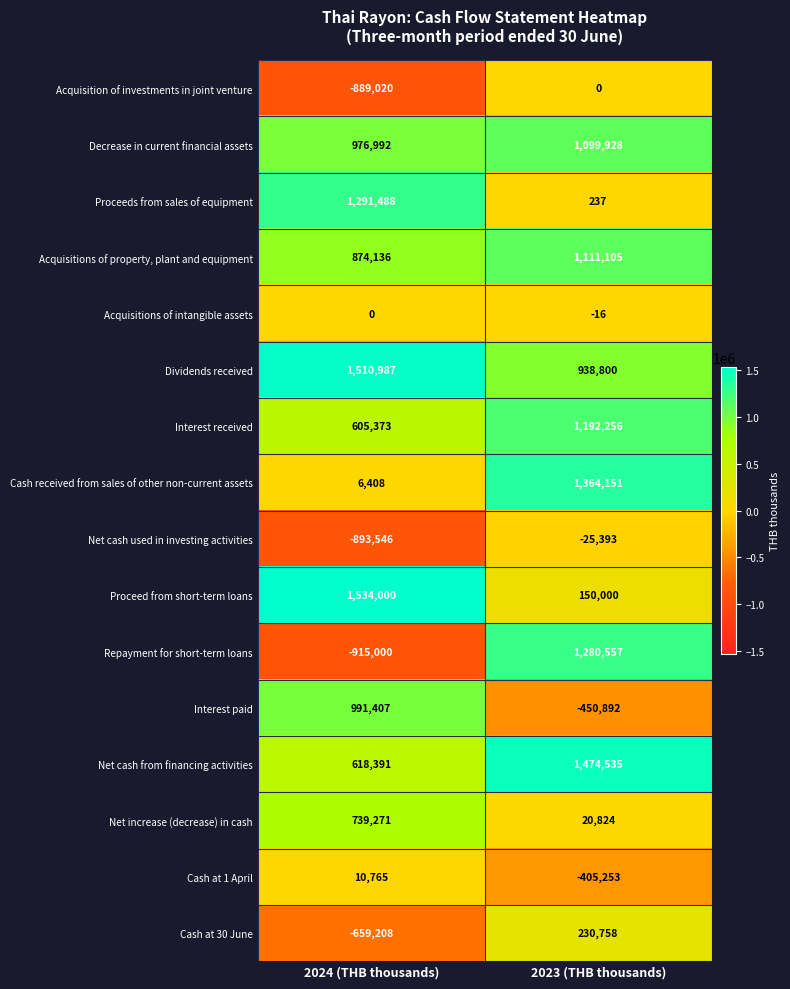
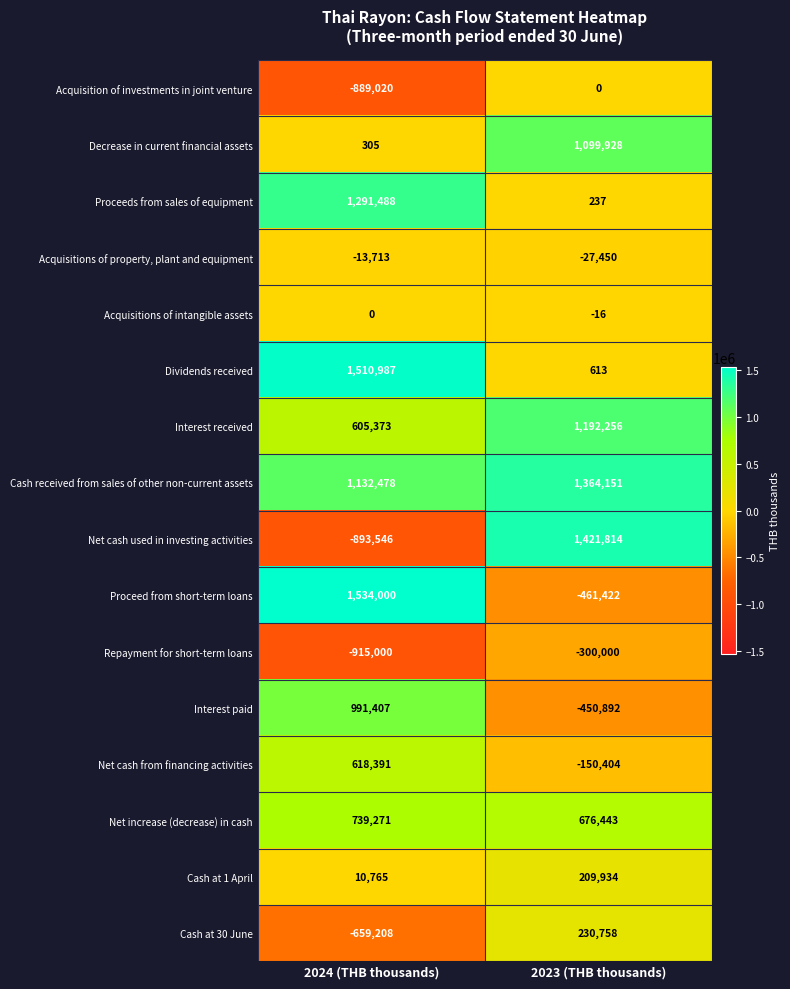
Decrease in current financial assets, 2024 (THB thousands): 976,992 -> 305
Acquisitions of property, plant and equipment, 2024 (THB thousands): 874,136 -> -13,713
Acquisitions of property, plant and equipment, 2023 (THB thousands): 1,111,105 -> -27,450
Dividends received, 2023 (THB thousands): 938,800 -> 613
Cash received from sales of other non-current assets, 2024 (THB thousands): 6,408 -> 1,132,478
Net cash used in investing activities, 2023 (THB thousands): -25,393 -> 1,421,814
Proceed from short-term loans, 2023 (THB thousands): 150,000 -> -461,422
Repayment for short-term loans, 2023 (THB thousands): 1,280,557 -> -300,000
Net cash from financing activities, 2023 (THB thousands): 1,474,535 -> -150,404
Net increase (decrease) in cash, 2023 (THB thousands): 20,824 -> 676,443
Cash at 1 April, 2023 (THB thousands): -405,253 -> 209,934
